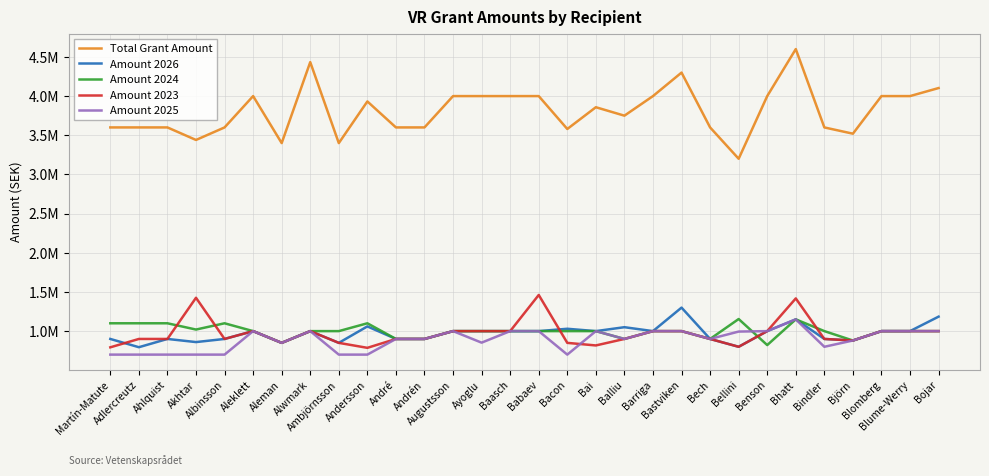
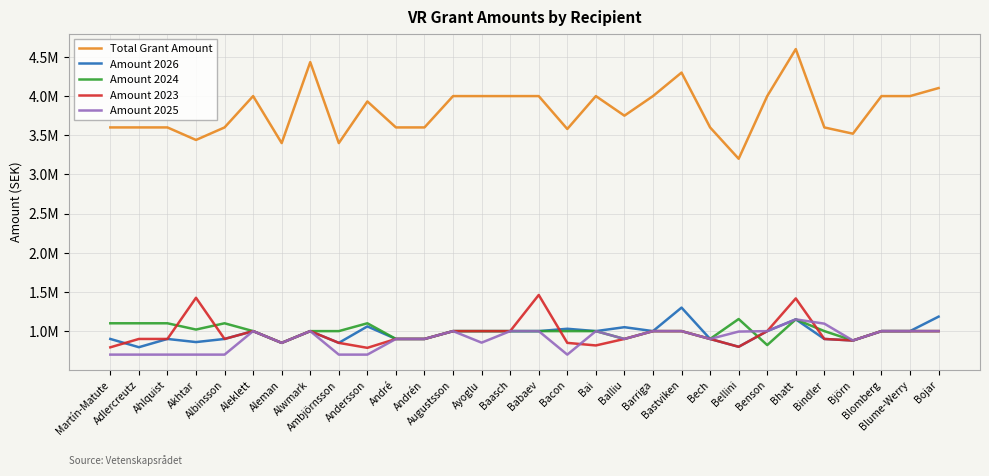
Total Grant Amount, Bai: 3900000 -> 4000000
Amount 2025, Bindler: 800000 -> 1100000
